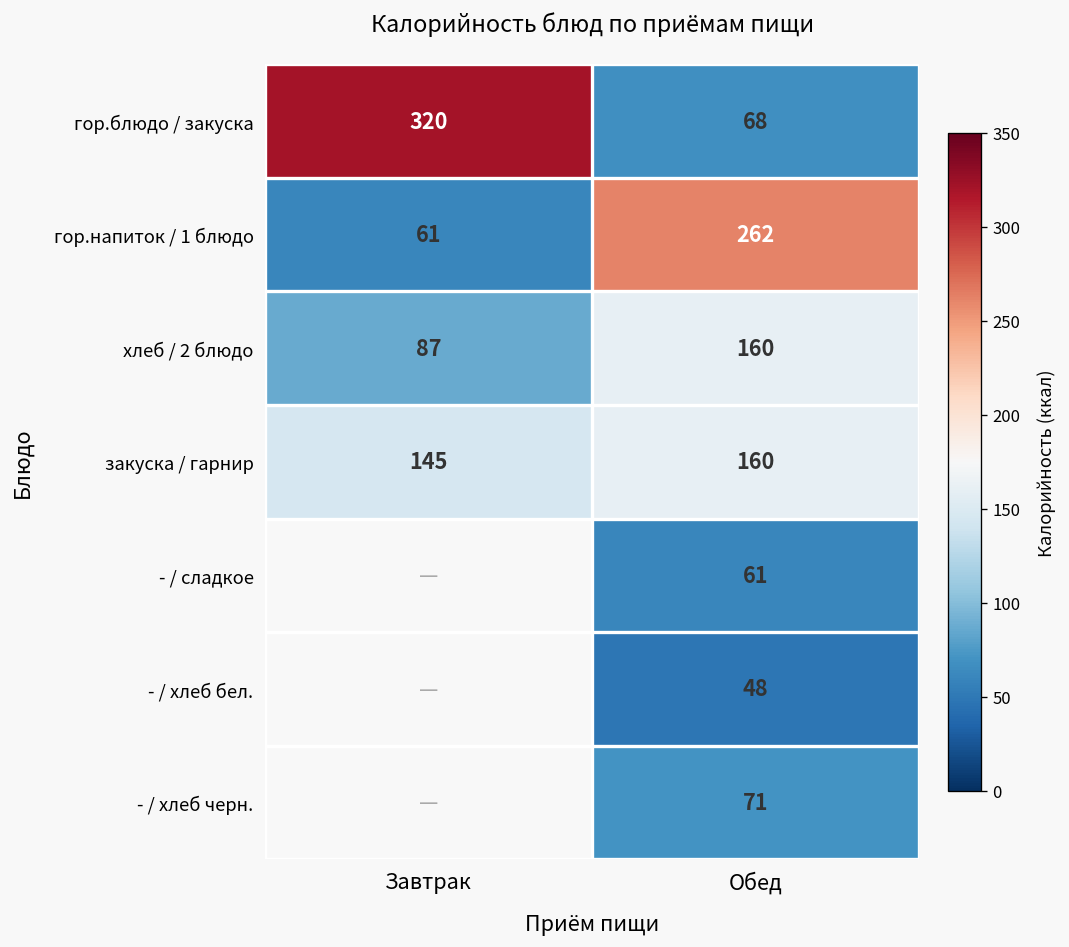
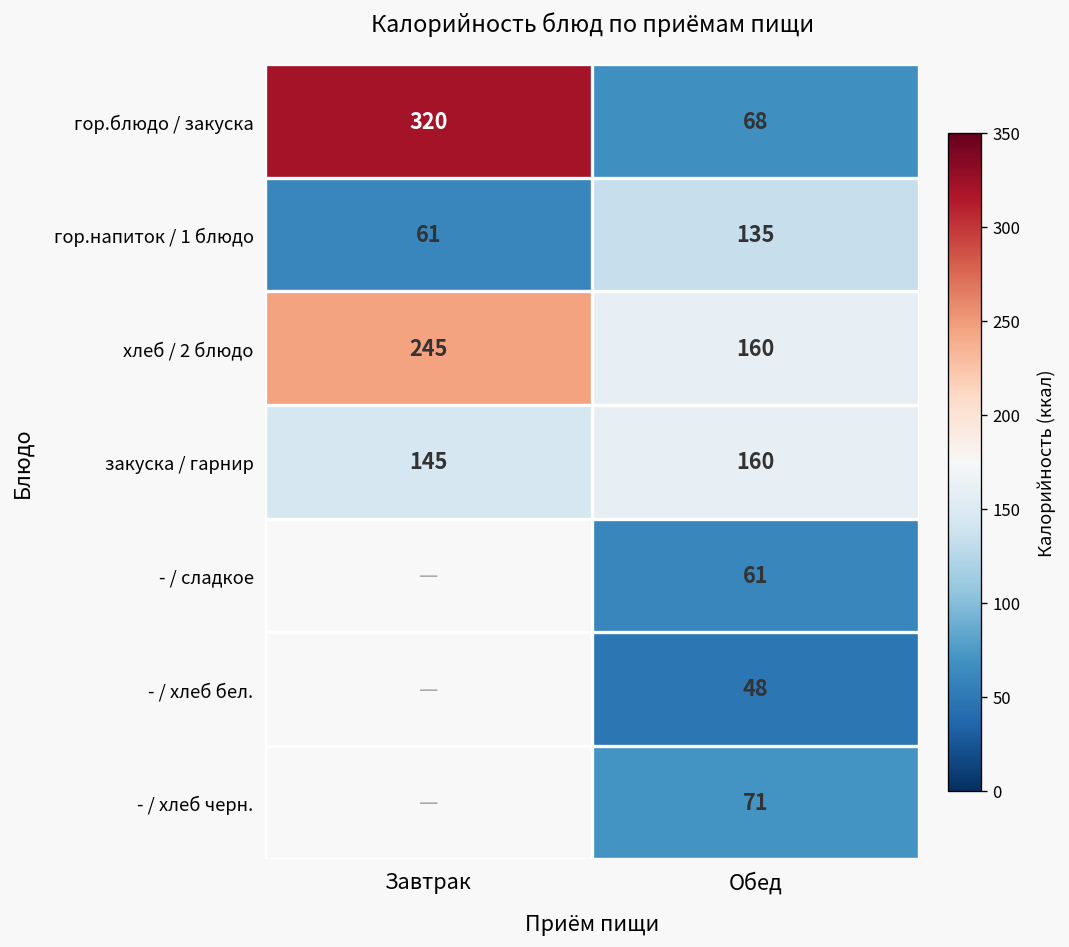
гор.напиток / 1 блюдо, Обед: 262 -> 135
хлеб / 2 блюдо, Завтрак: 87 -> 245
